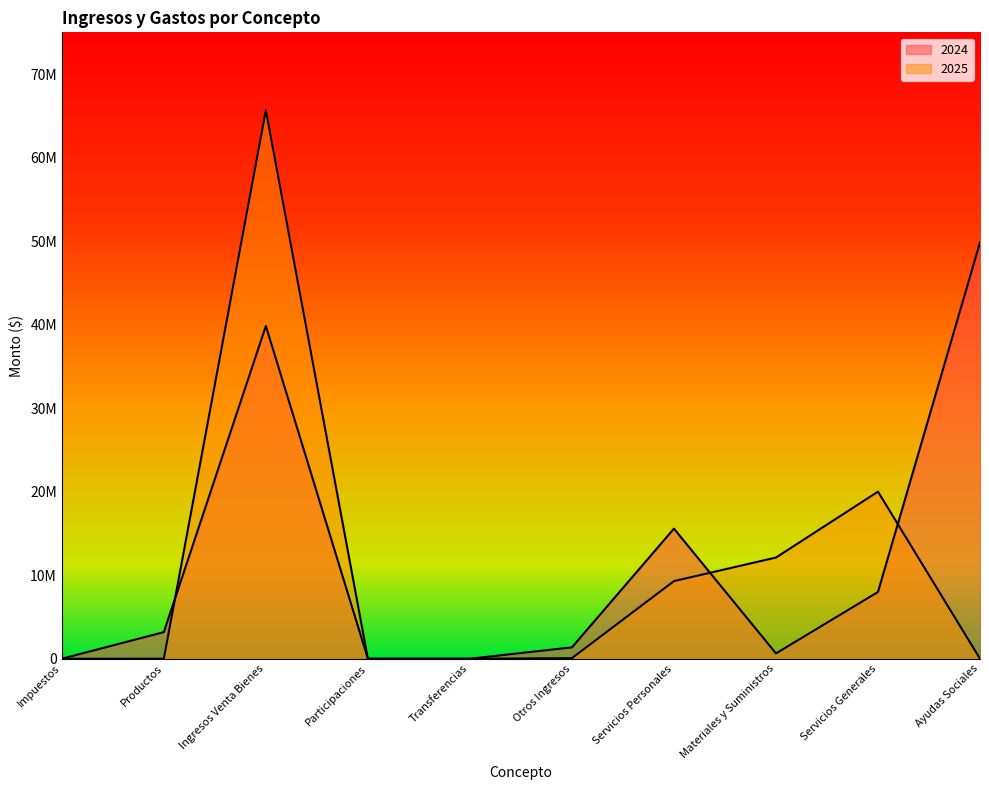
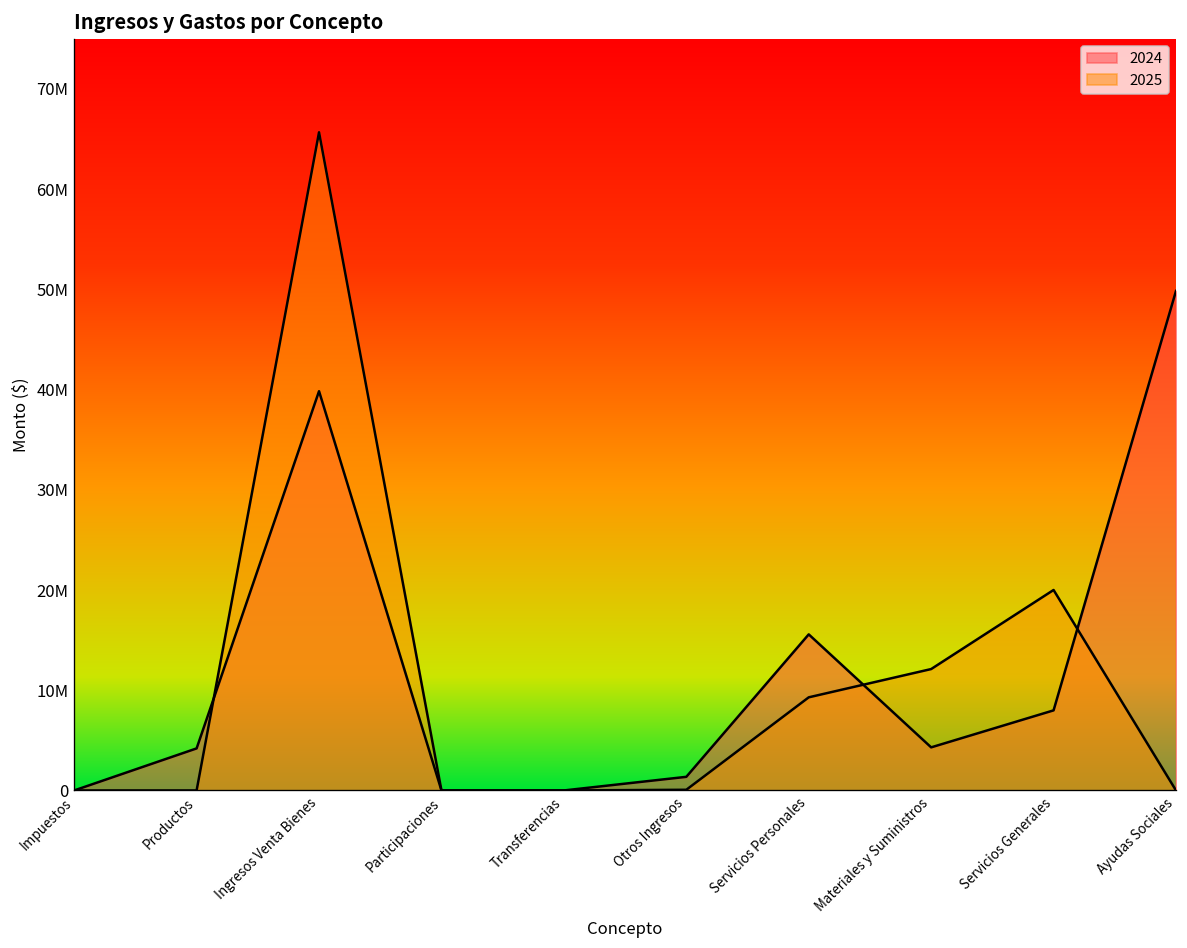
2024, Productos: 3000000 -> 4000000
2024, Materiales y Suministros: 1000000 -> 4000000
